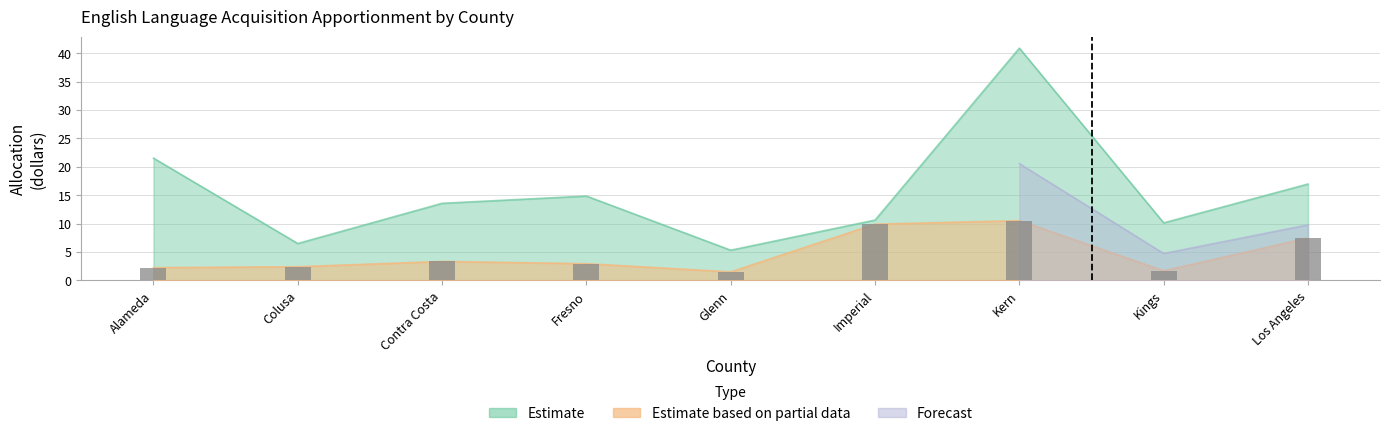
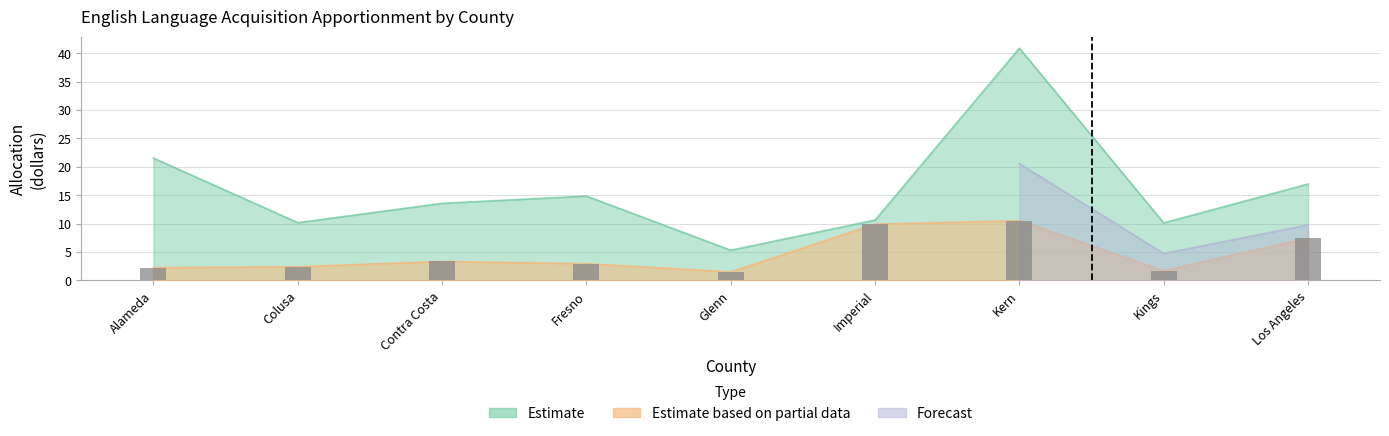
Estimate, Colusa: 6 -> 10
